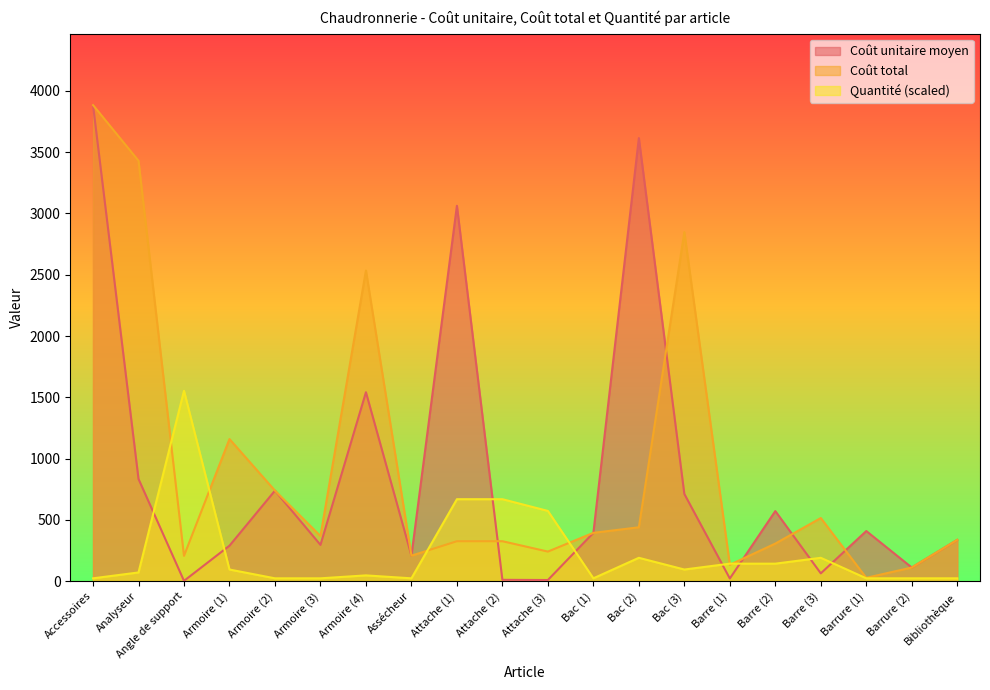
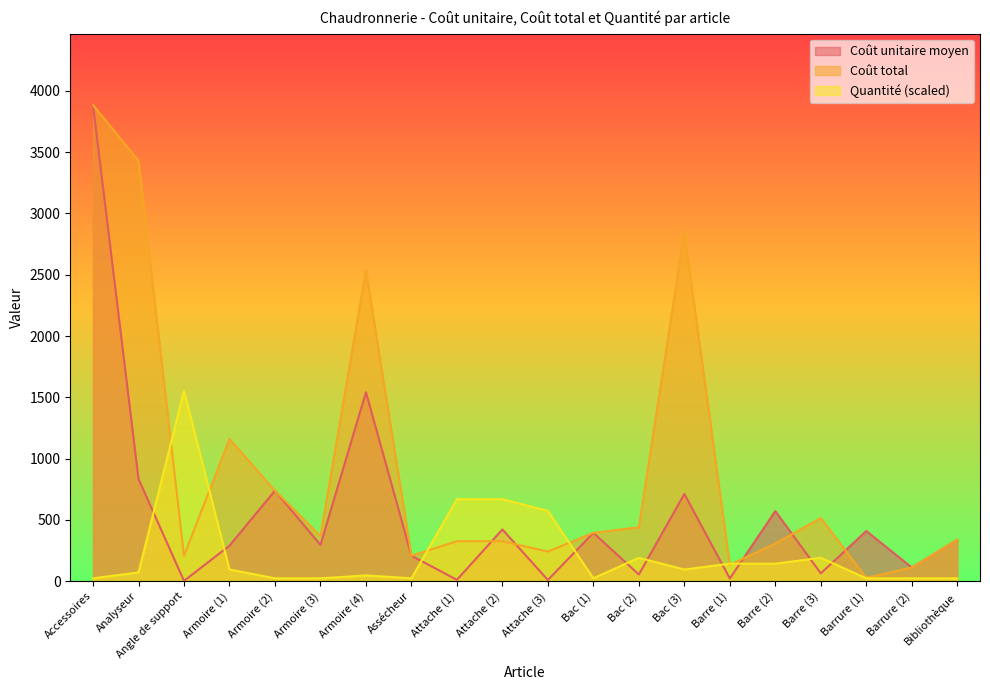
Coût unitaire moyen, Attache (1): 3060 -> 10
Coût unitaire moyen, Attache (2): 10 -> 420
Coût unitaire moyen, Bac (2): 3610 -> 60
